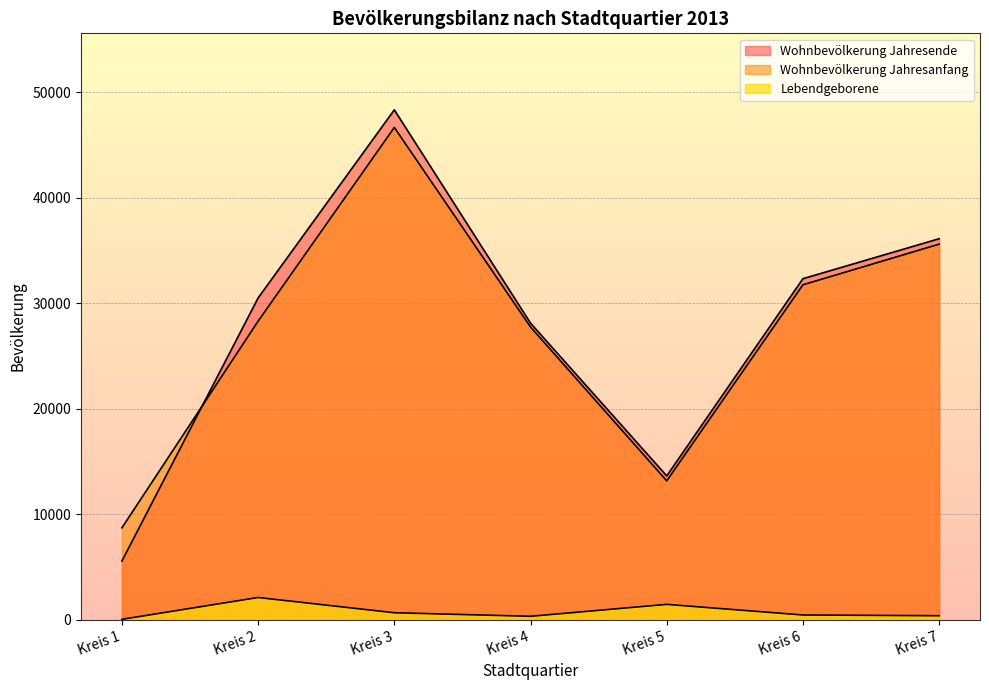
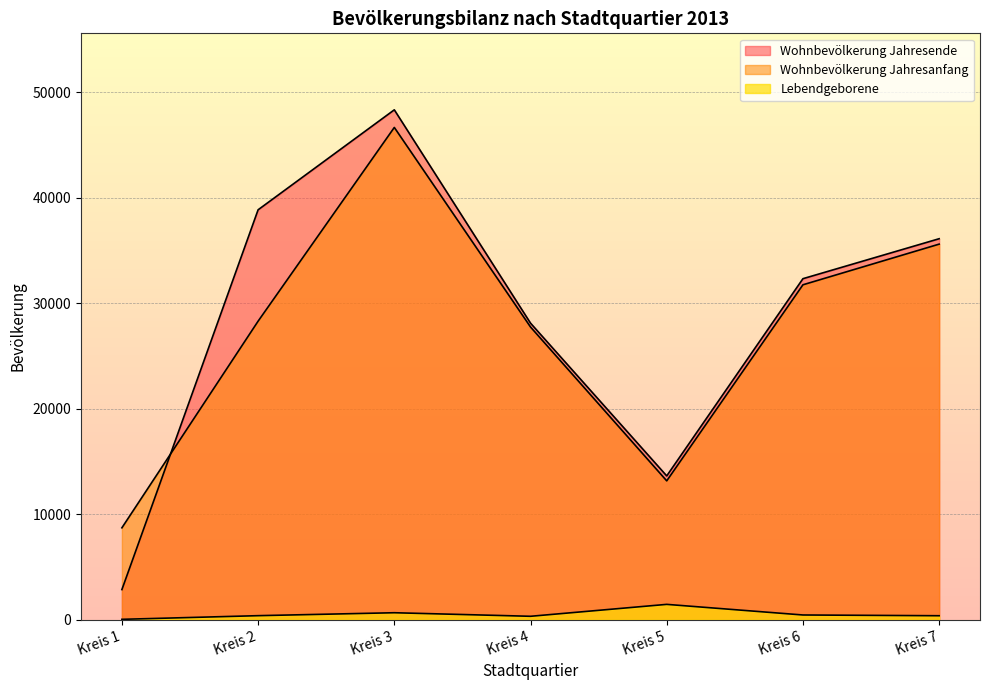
Wohnbevölkerung Jahresende, Kreis 1: 5600 -> 2900
Wohnbevölkerung Jahresende, Kreis 2: 30500 -> 38900
Lebendgeborene, Kreis 2: 2100 -> 400
